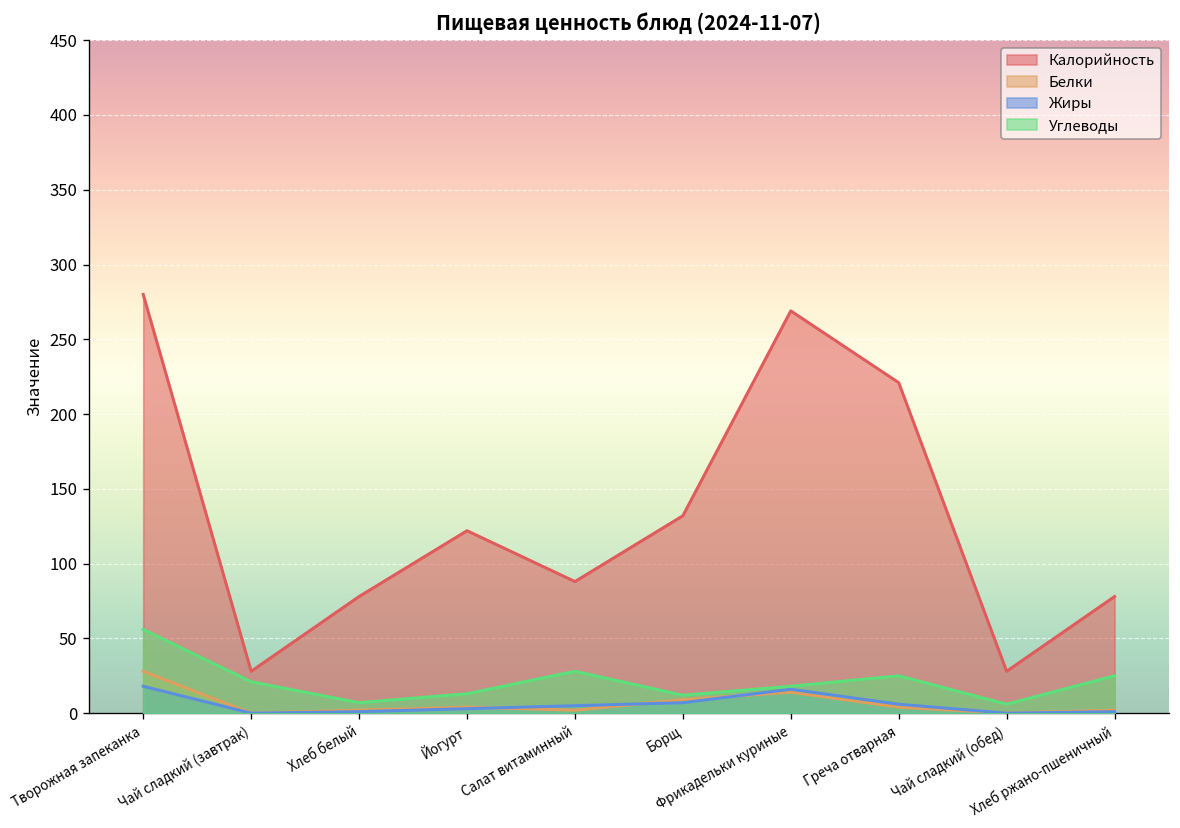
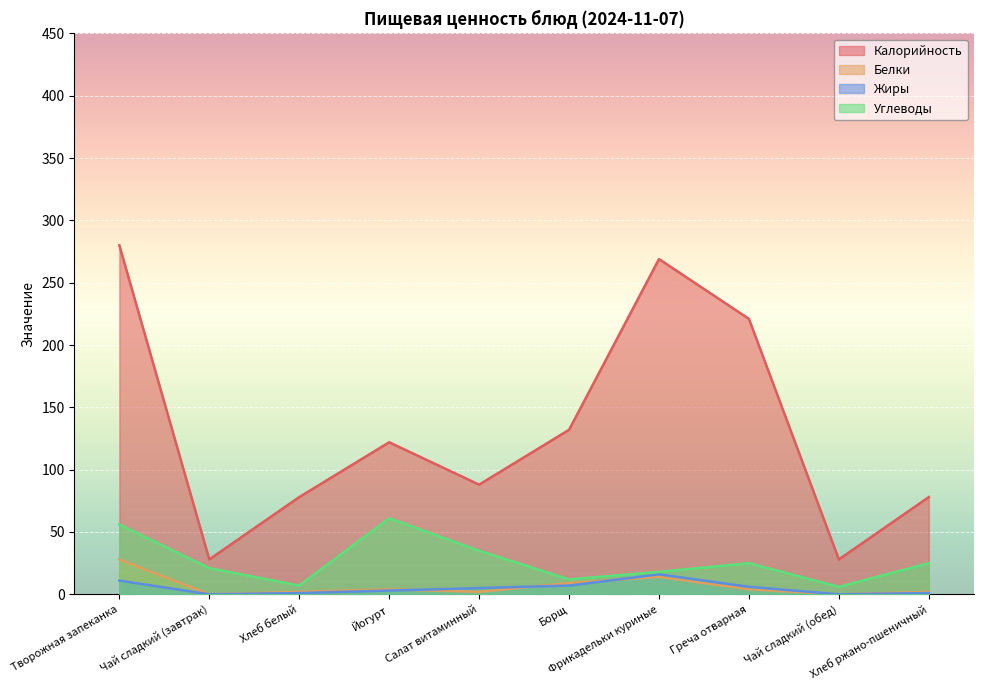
Жиры, Творожная запеканка: 18 -> 11
Углеводы, Йогурт: 13 -> 61
Углеводы, Салат витаминный: 28 -> 35
